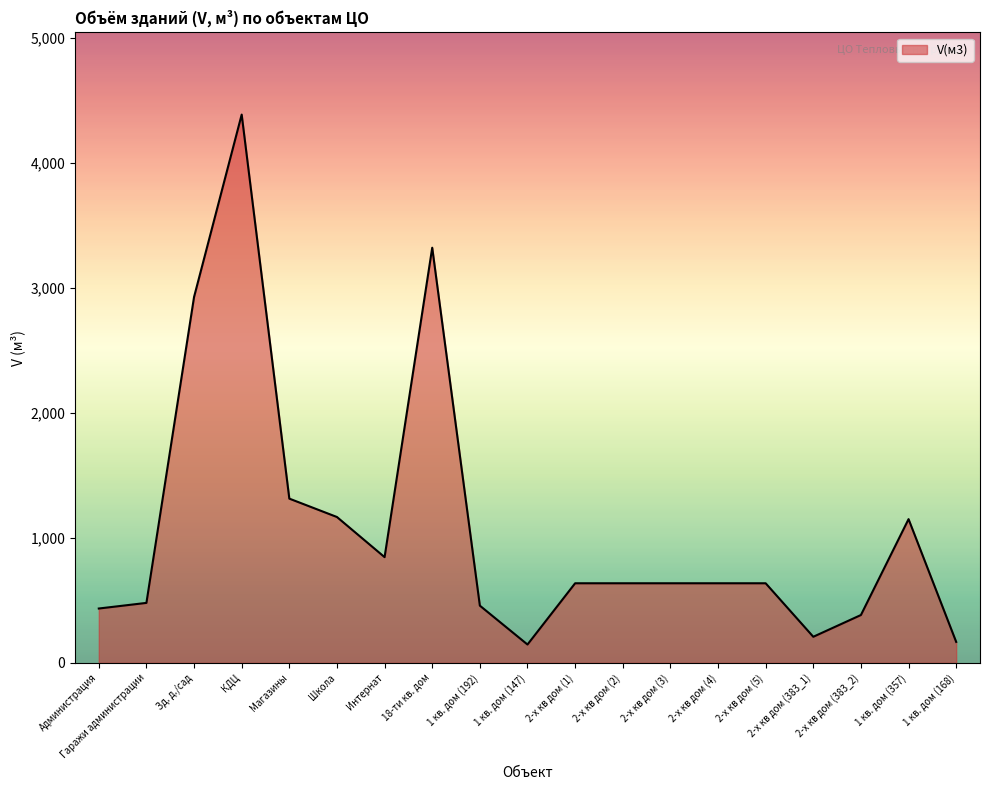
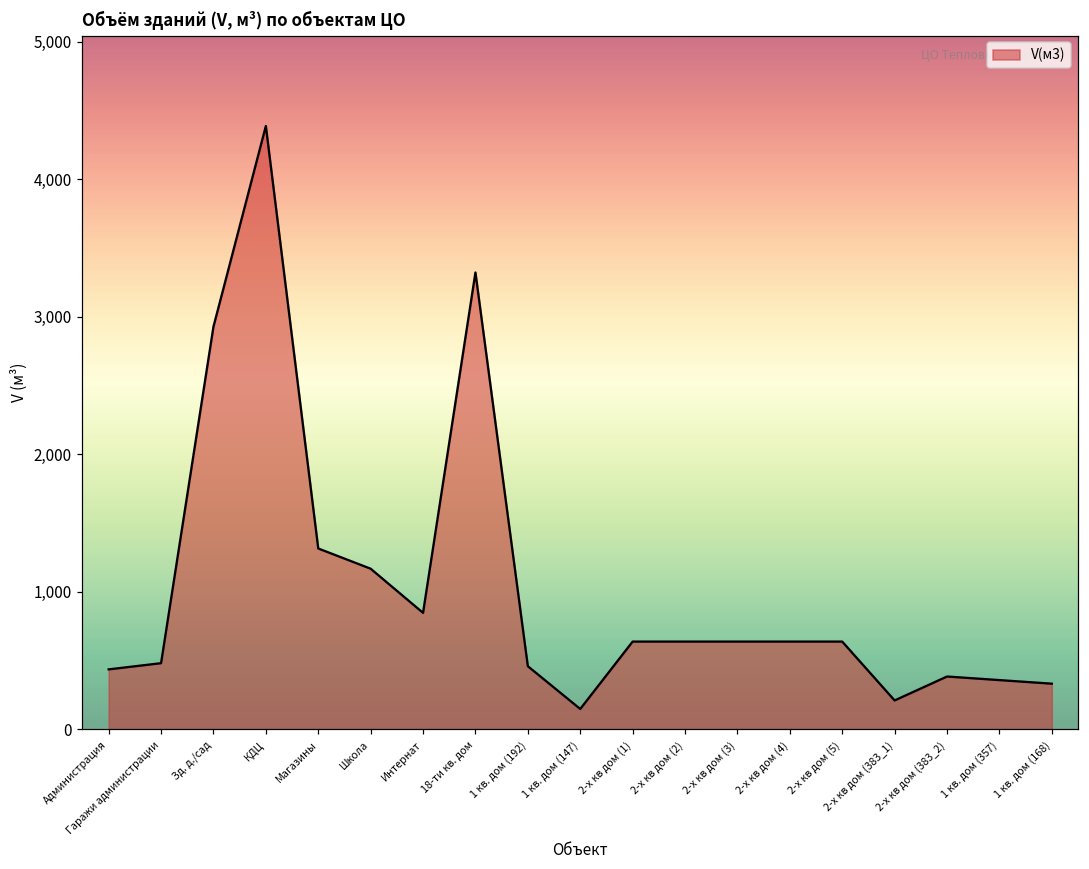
1 кв. дом (357): 1,150 -> 360
1 кв. дом (168): 170 -> 330
